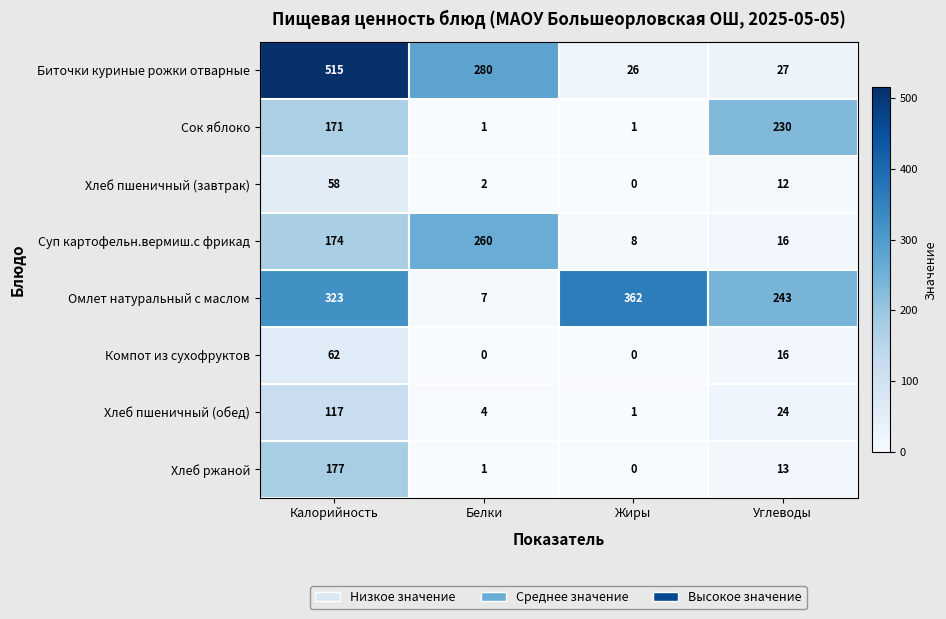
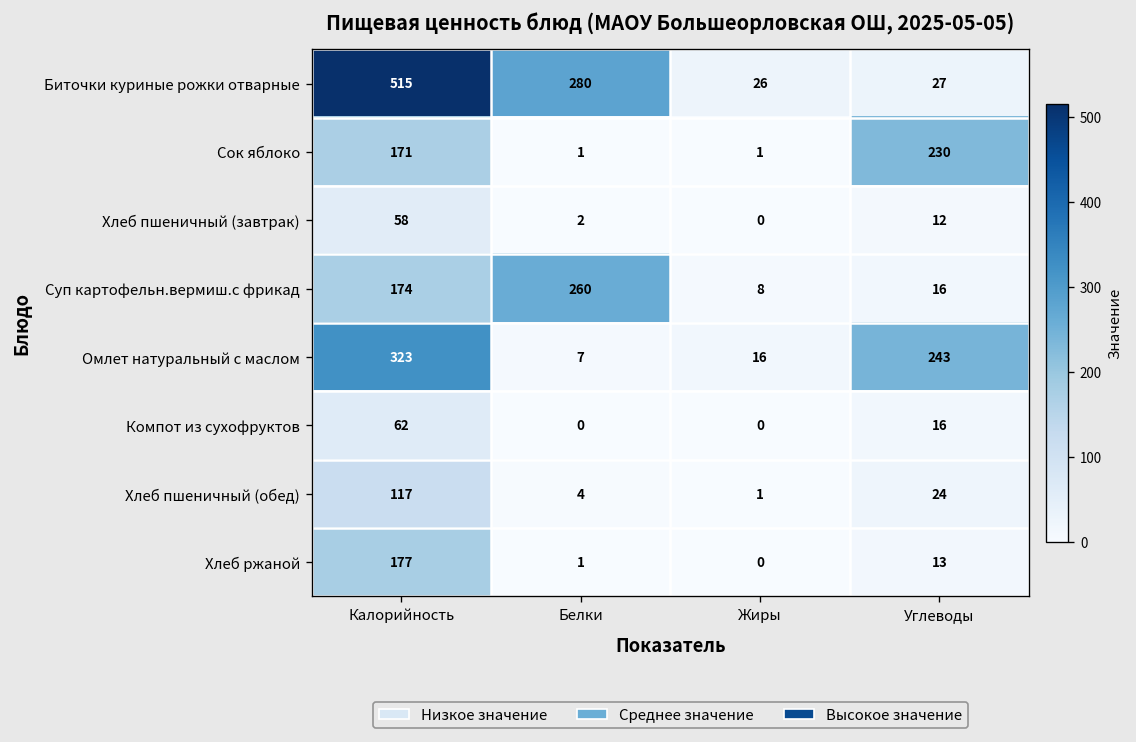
Омлет натуральный с маслом, Жиры: 362 -> 16
